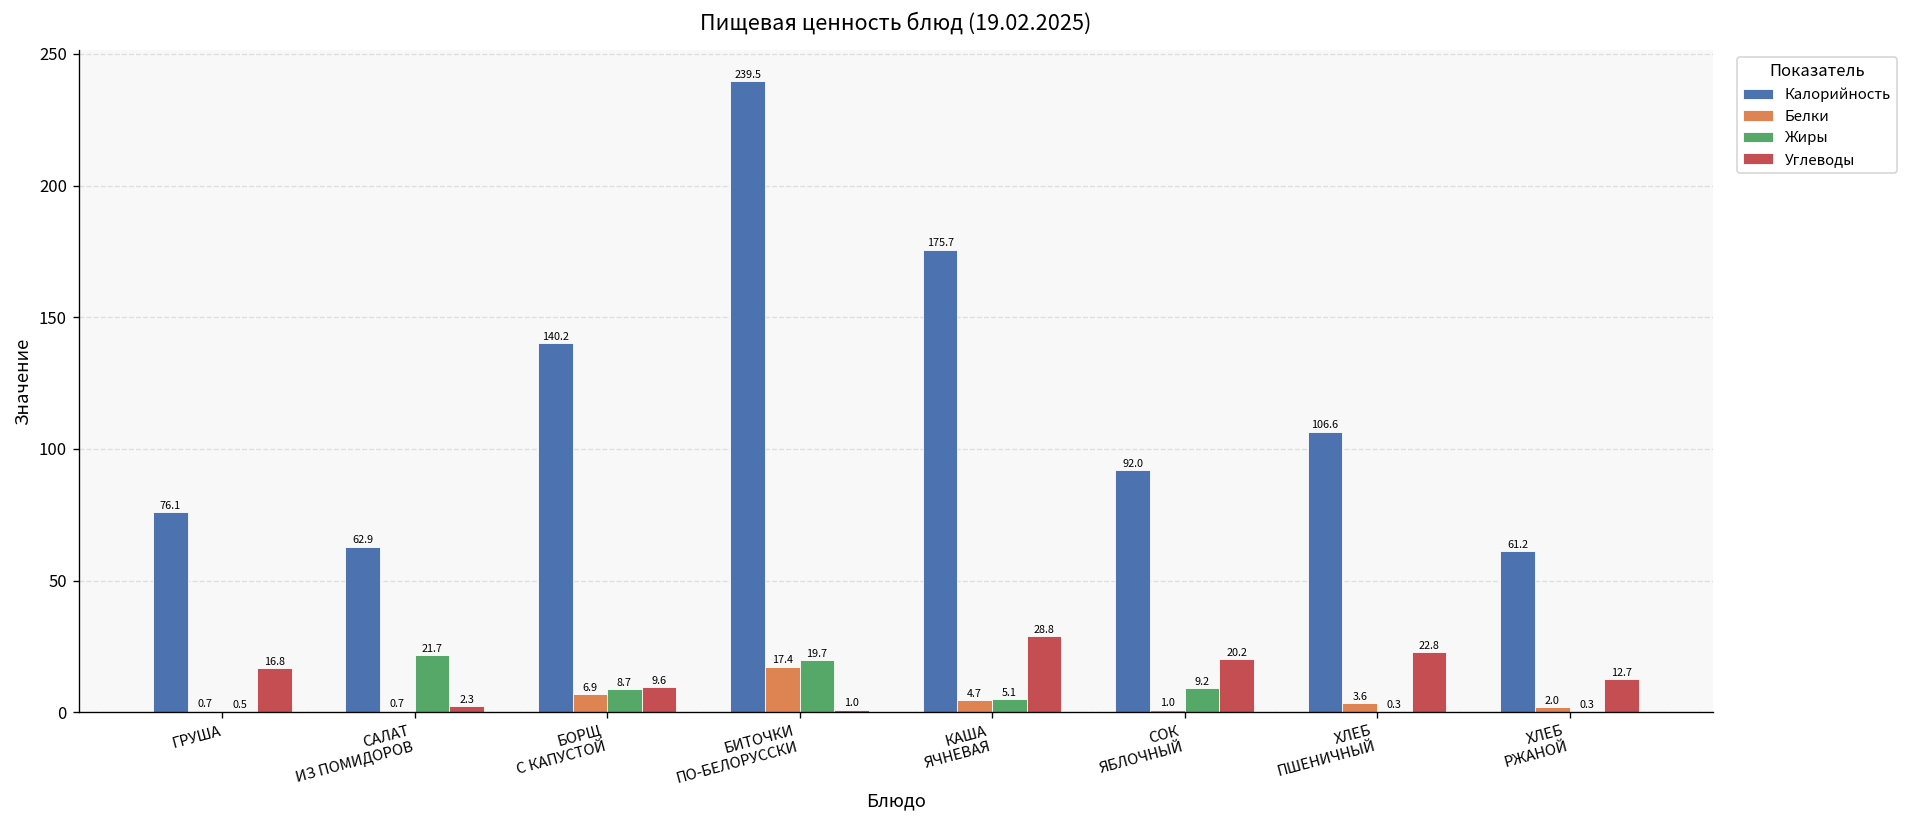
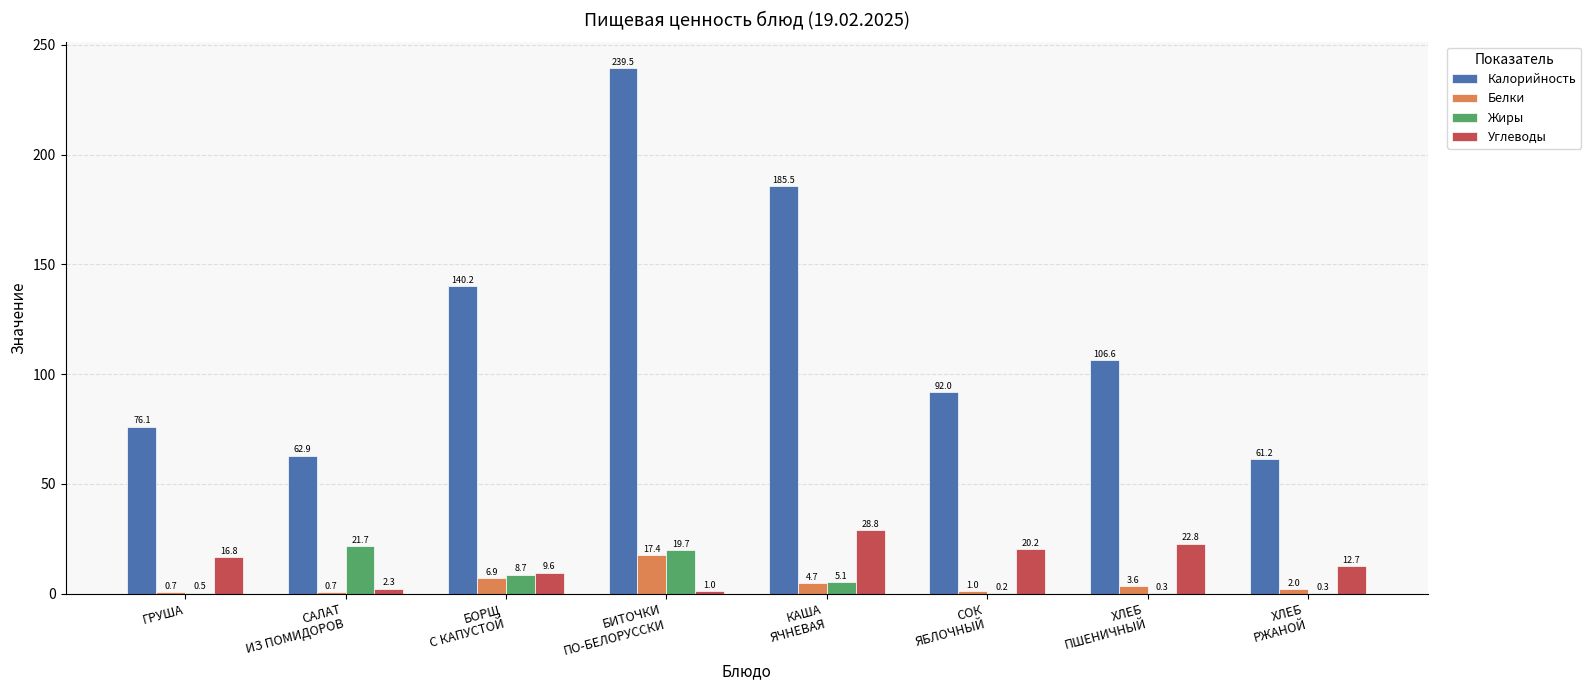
Калорийность, КАША ЯЧНЕВАЯ: 175.7 -> 185.5
Жиры, СОК ЯБЛОЧНЫЙ: 9.2 -> 0.2
